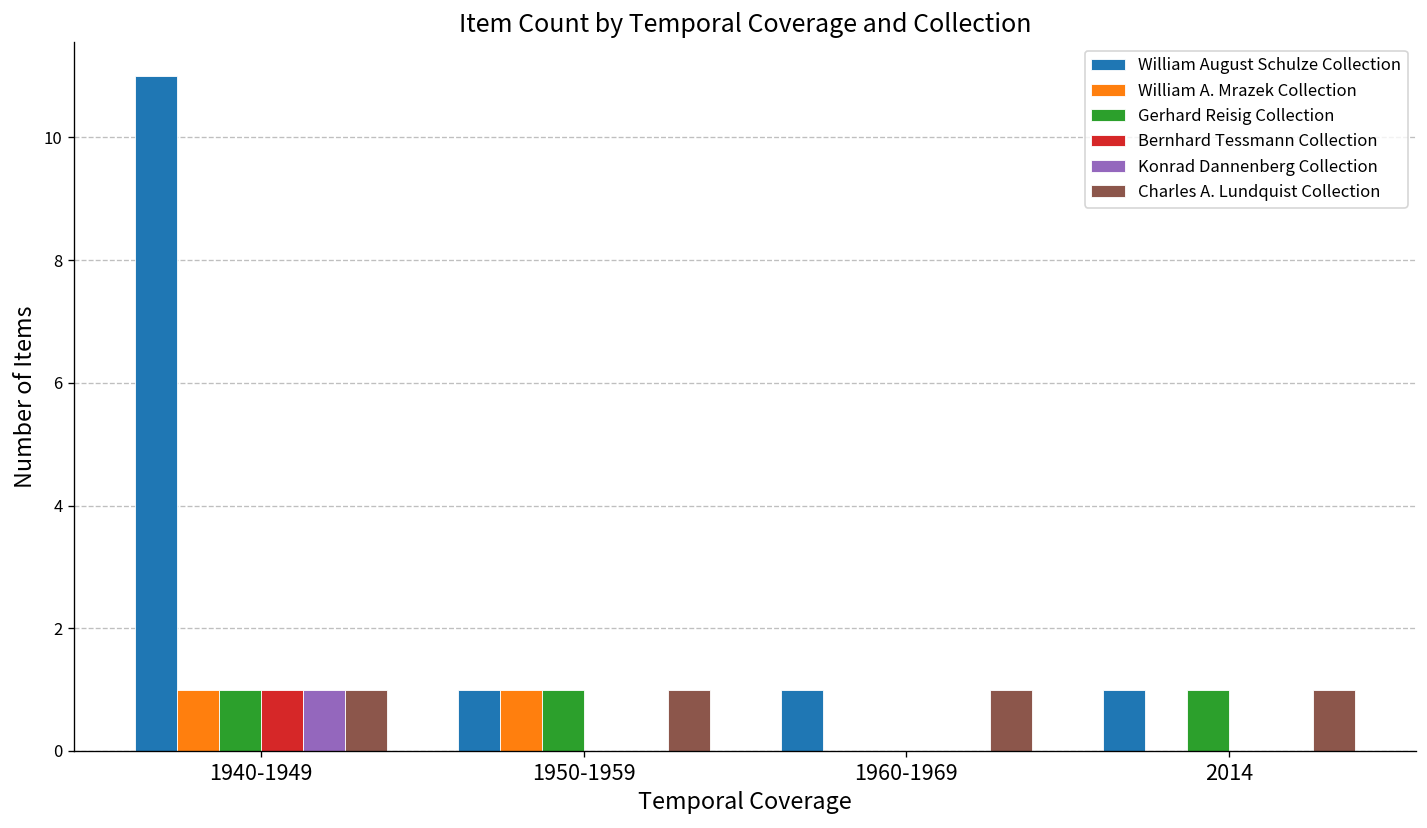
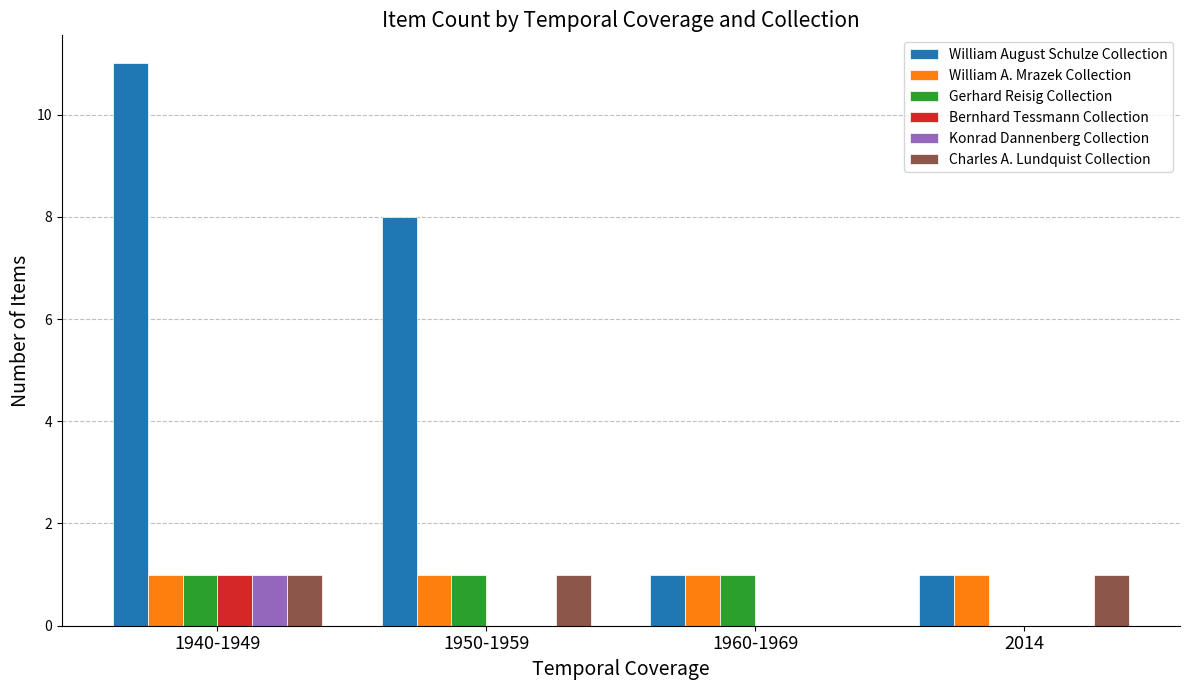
William August Schulze Collection, 1950-1959: 1 -> 8
William A. Mrazek Collection, 1960-1969: 0 -> 1
Gerhard Reisig Collection, 1960-1969: 0 -> 1
Charles A. Lundquist Collection, 1960-1969: 1 -> 0
William A. Mrazek Collection, 2014: 0 -> 1
Gerhard Reisig Collection, 2014: 1 -> 0
